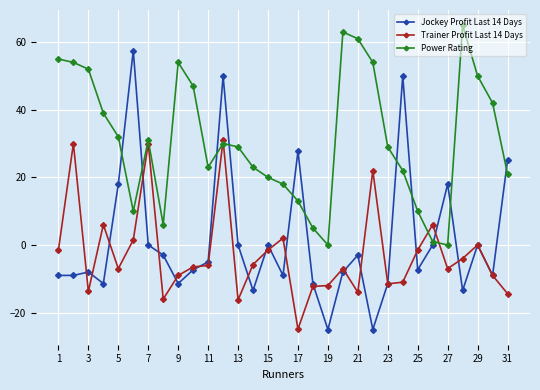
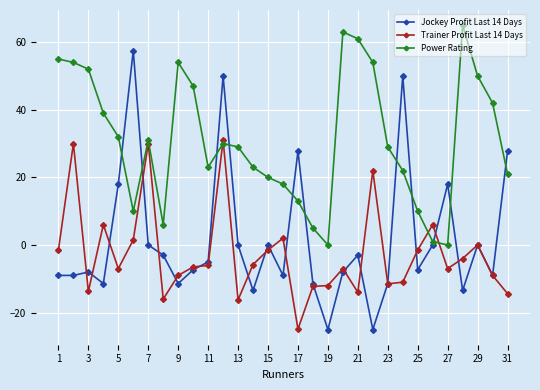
Jockey Profit Last 14 Days, 31: 25 -> 28
